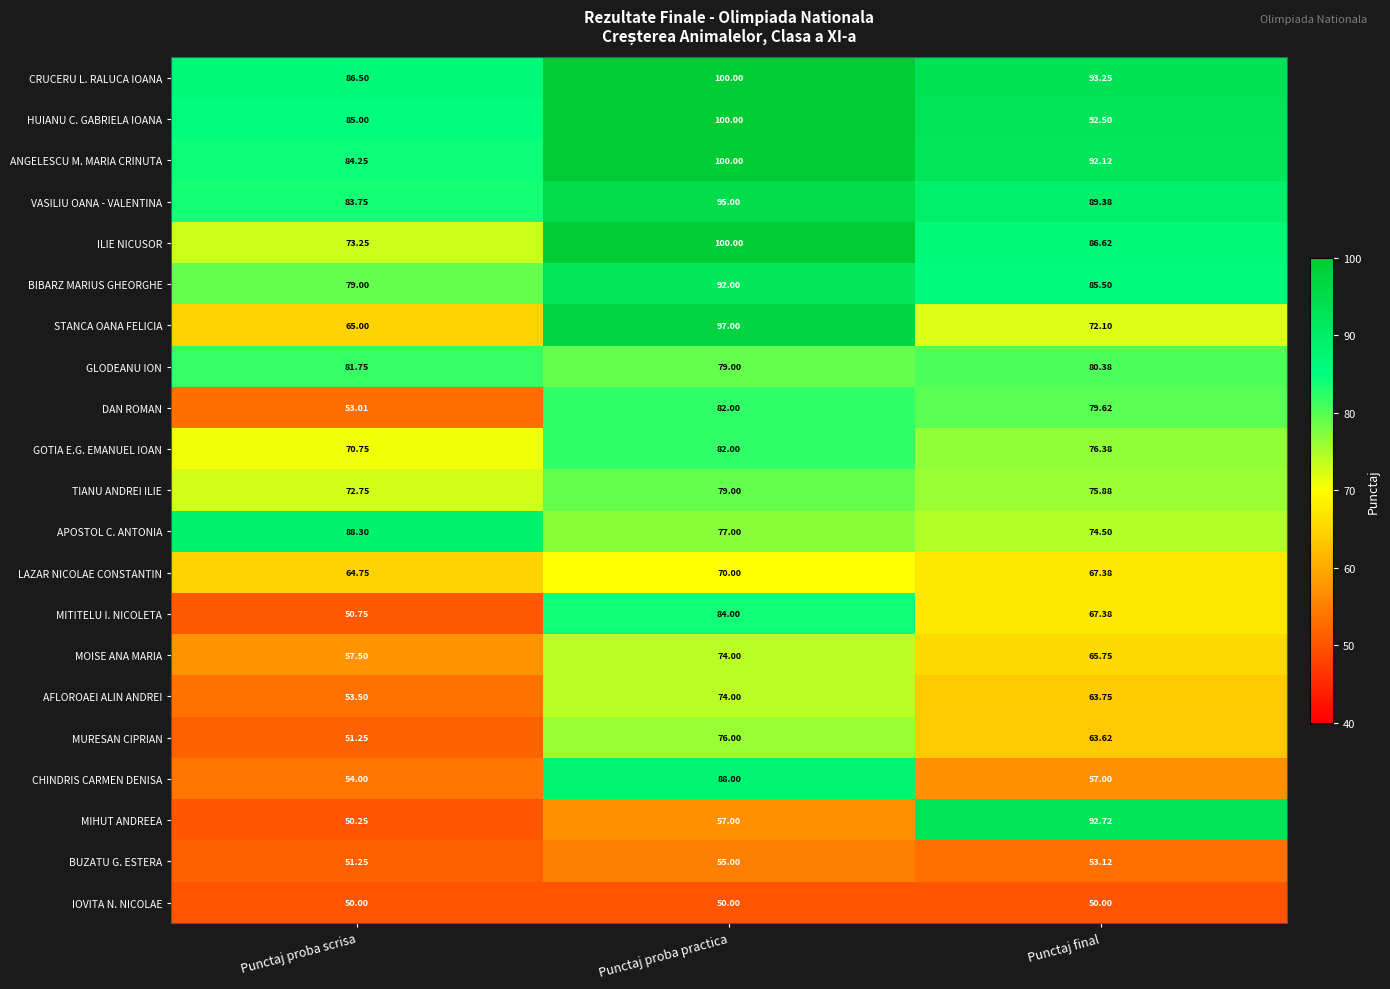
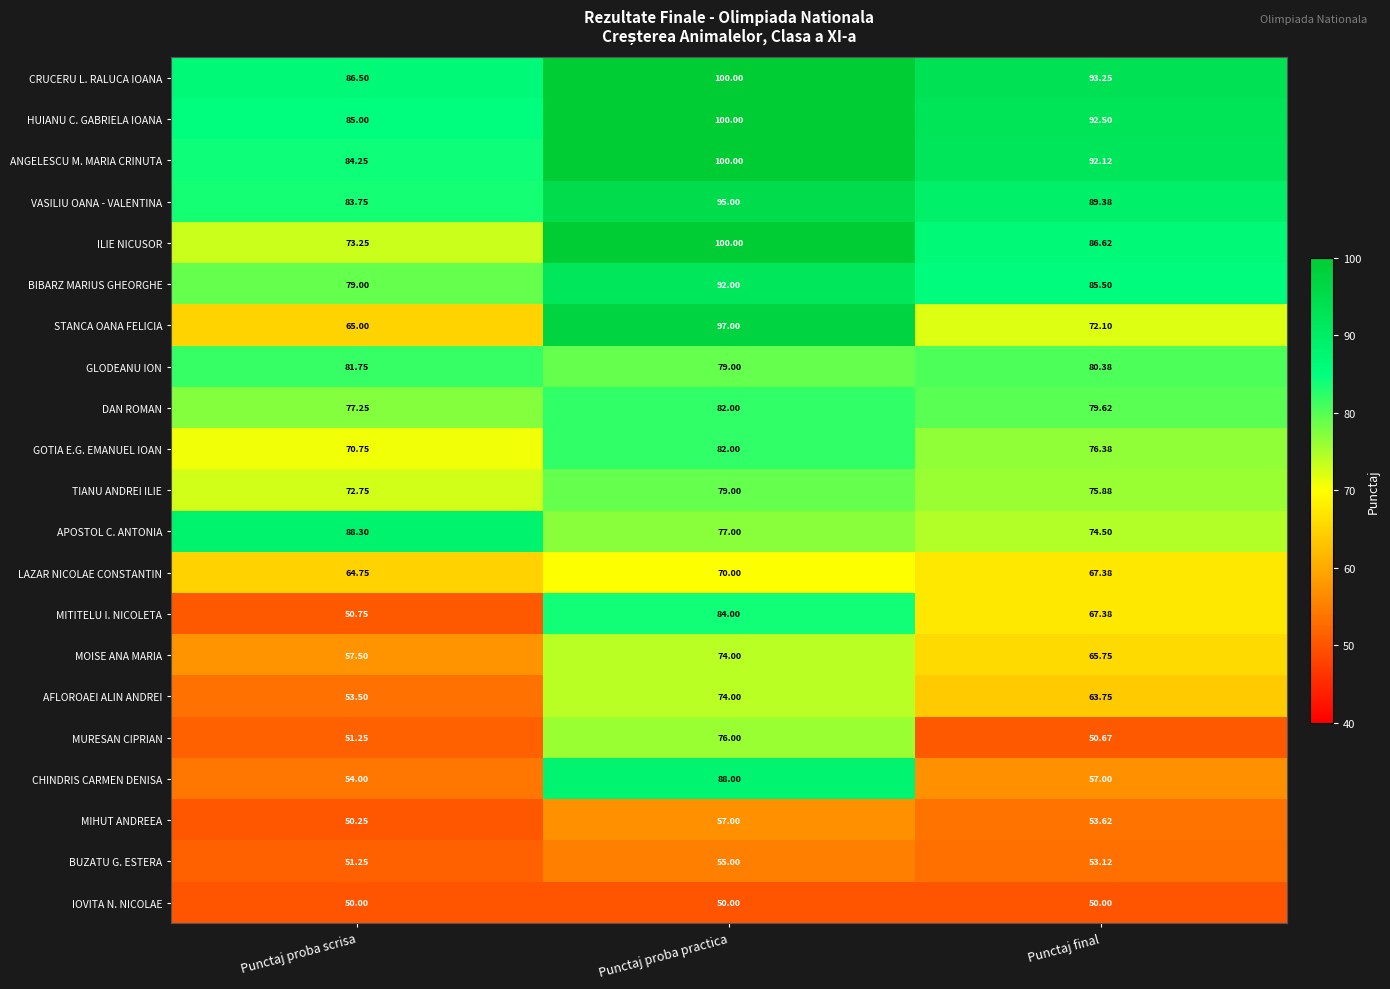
DAN ROMAN, Punctaj proba scrisa: 53.01 -> 77.25
MURESAN CIPRIAN, Punctaj final: 63.62 -> 50.67
MIHUT ANDREEA, Punctaj final: 92.72 -> 53.62
